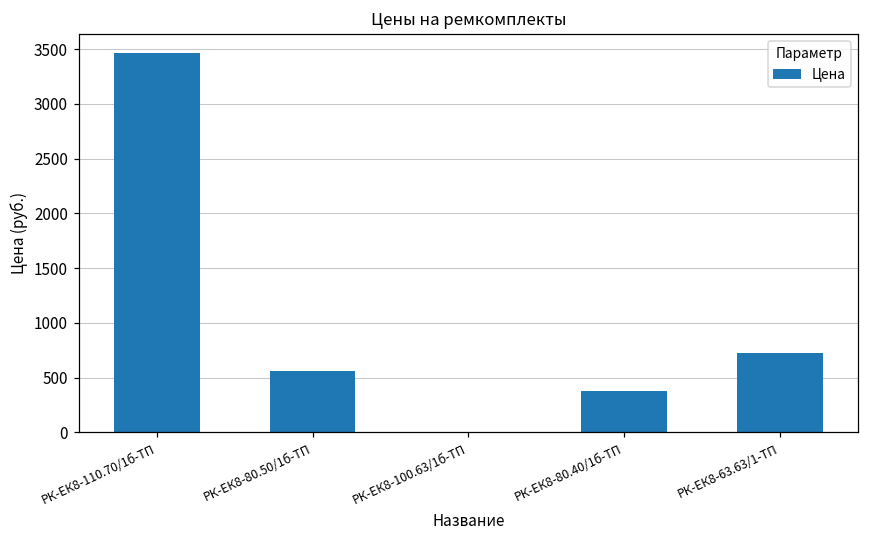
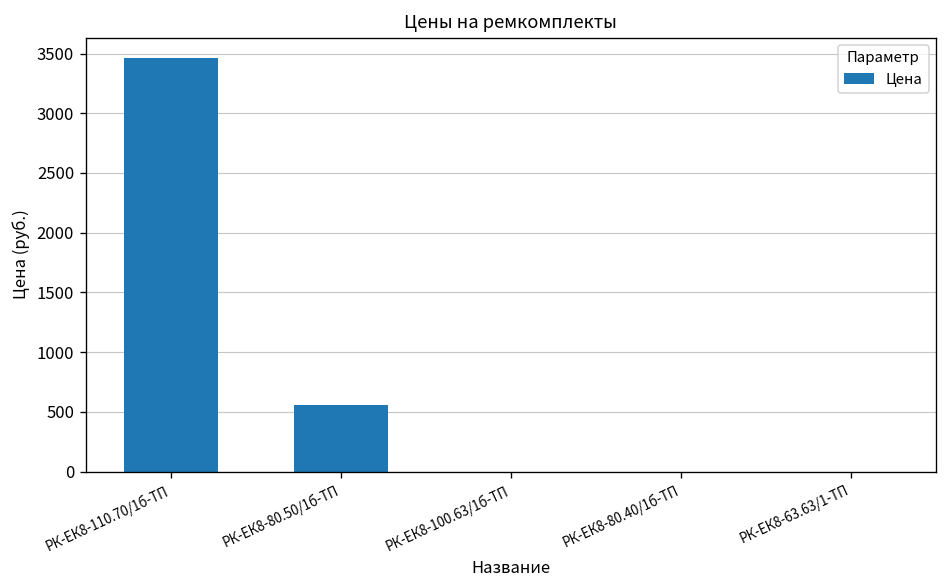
РК-ЕК8-80.40/1б-ТП: 400 -> 0
РК-ЕК8-63.63/1-ТП: 700 -> 0
